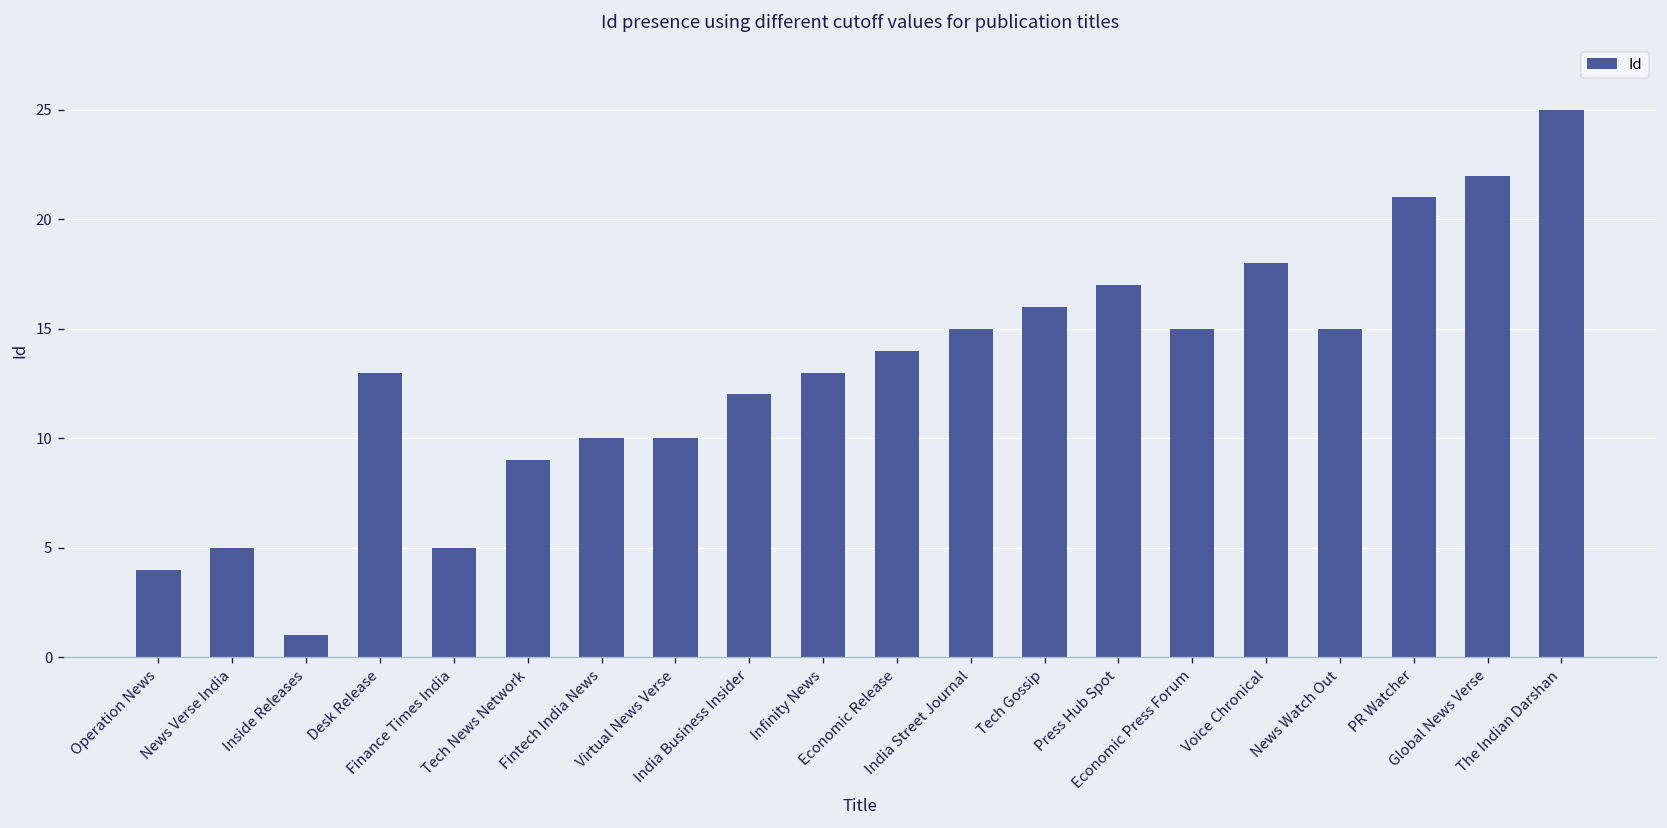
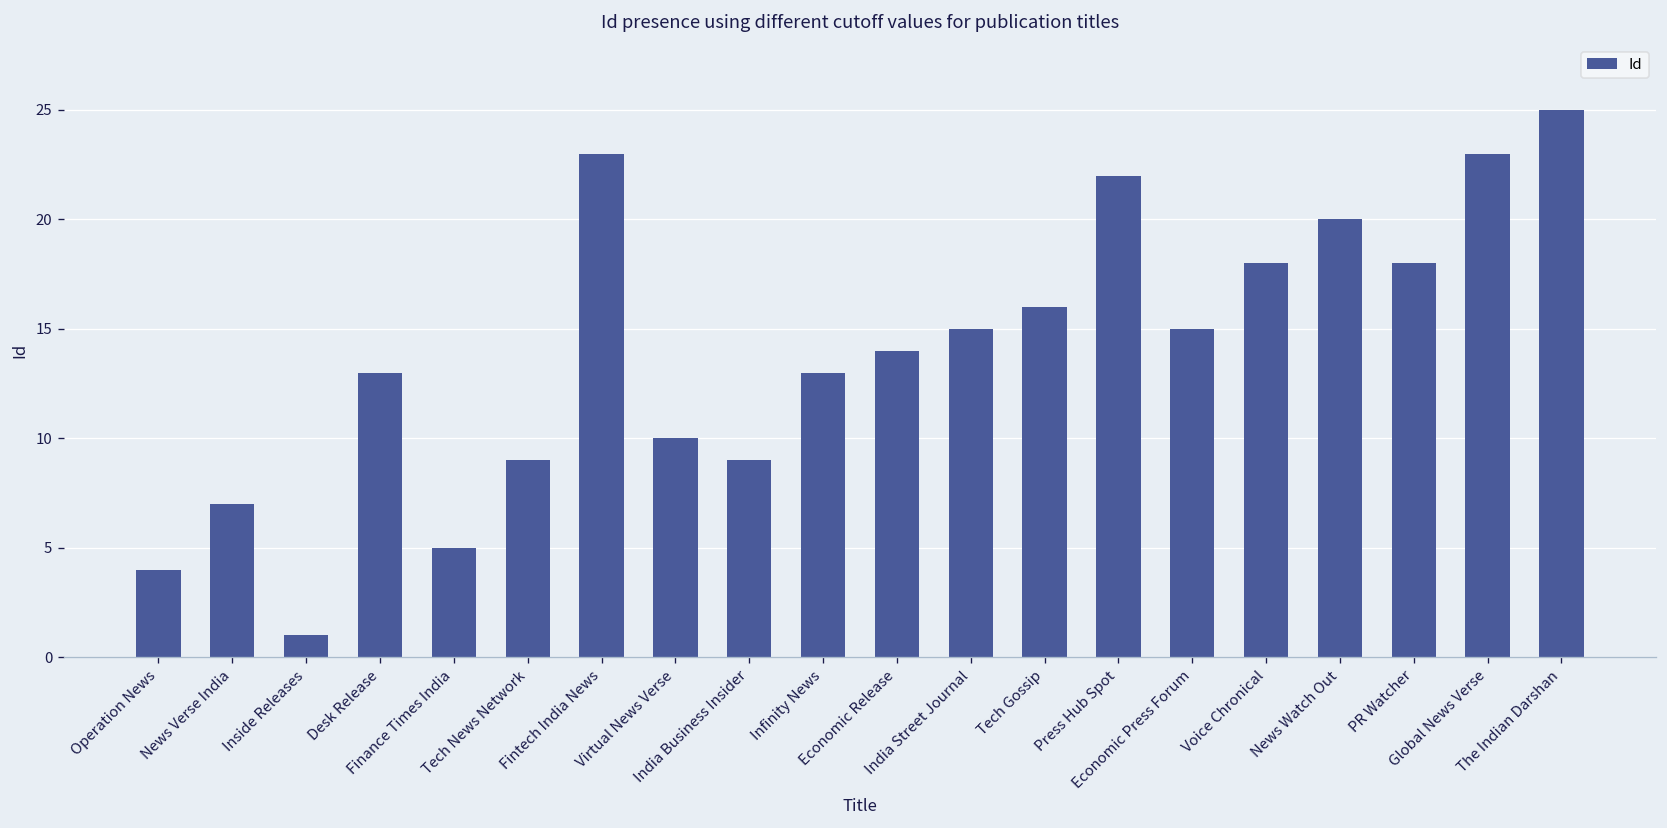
News Verse India: 5 -> 7
Fintech India News: 10 -> 23
India Business Insider: 12 -> 9
Press Hub Spot: 17 -> 22
News Watch Out: 15 -> 20
PR Watcher: 21 -> 18
Global News Verse: 22 -> 23
